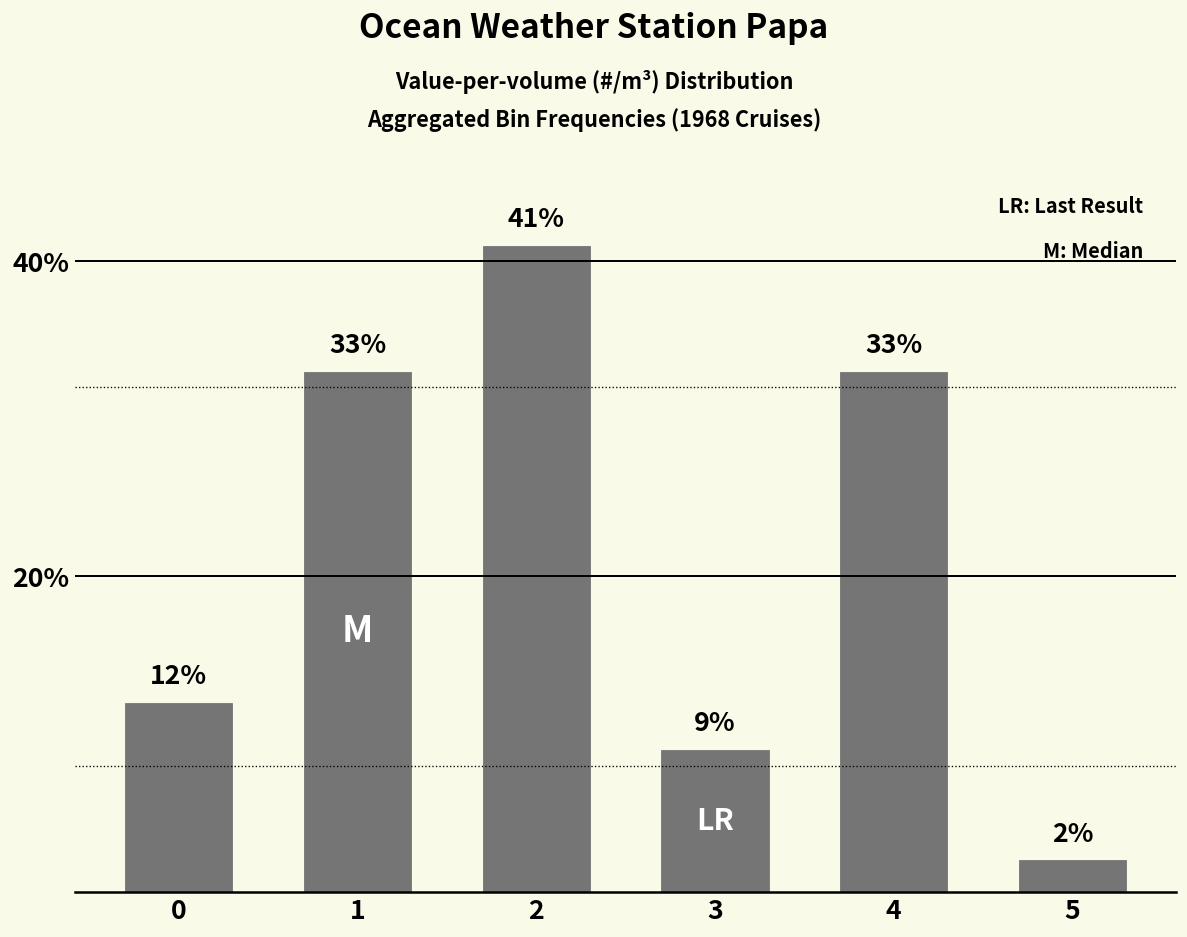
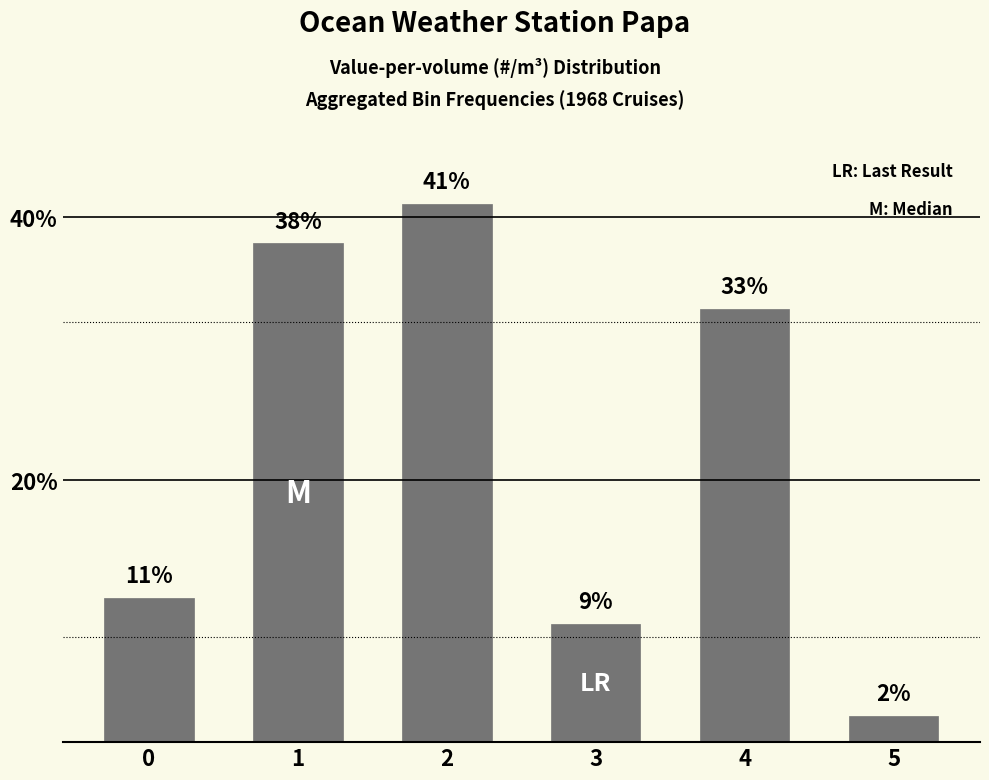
0: 12% -> 11%
1: 33% -> 38%
